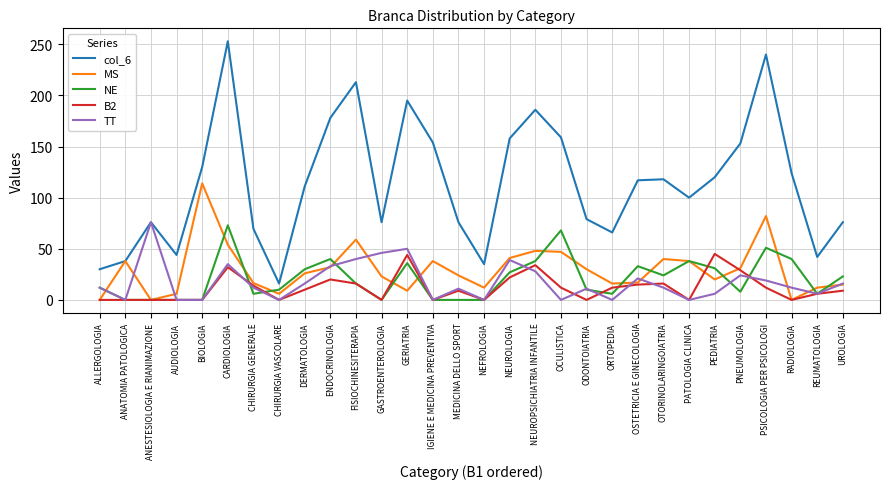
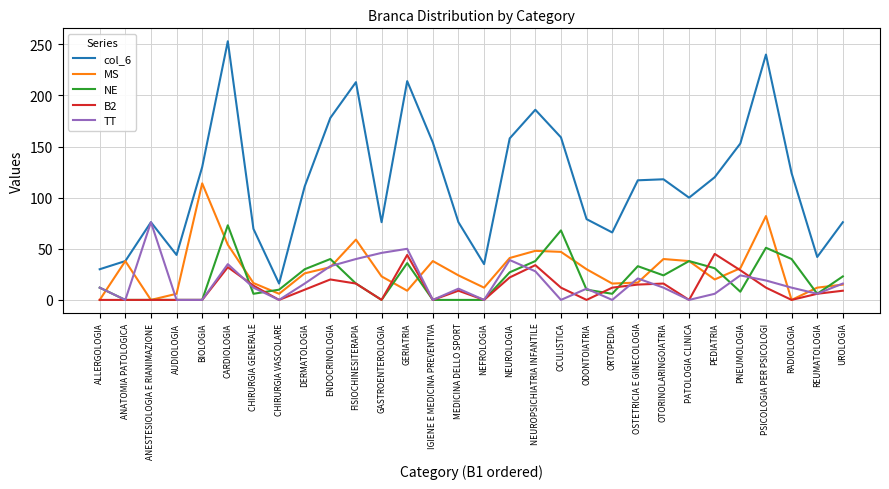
col_6, GERIATRIA: 195 -> 214
